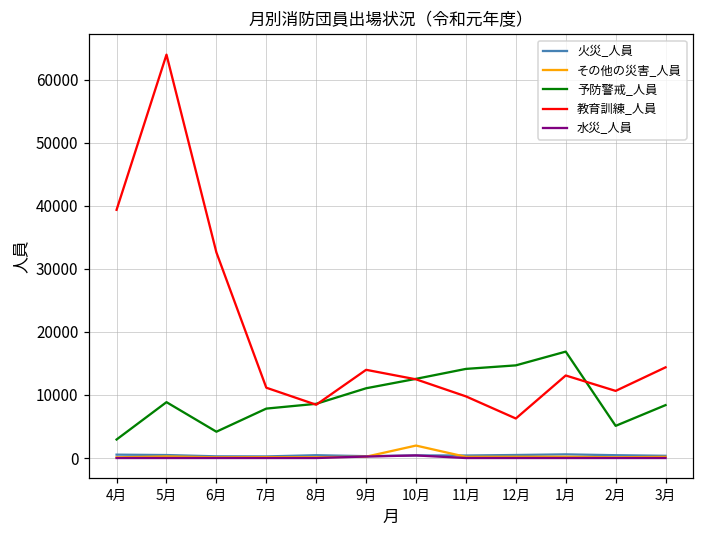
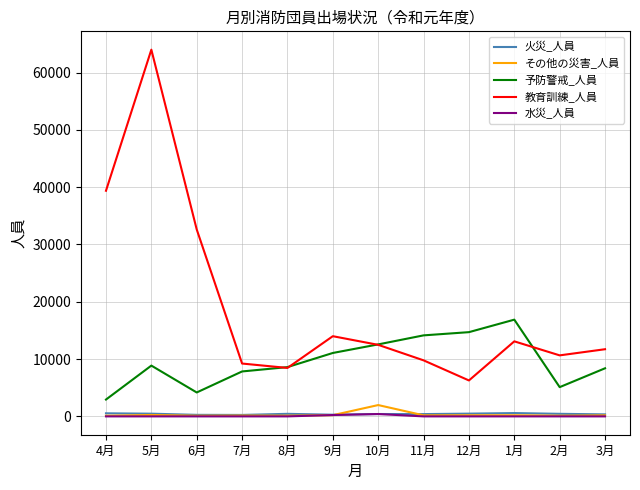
教育訓練_人員, 7月: 11000 -> 9000
教育訓練_人員, 3月: 14000 -> 12000
